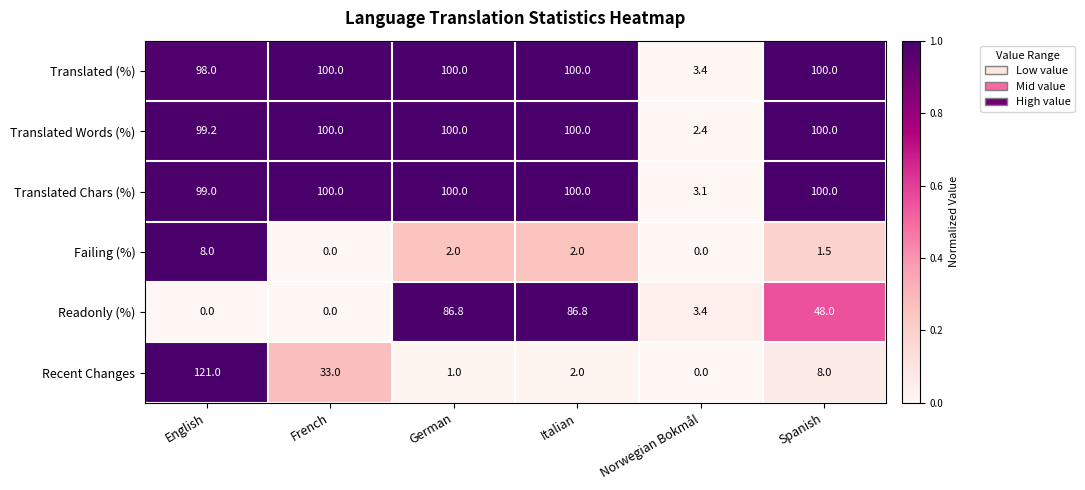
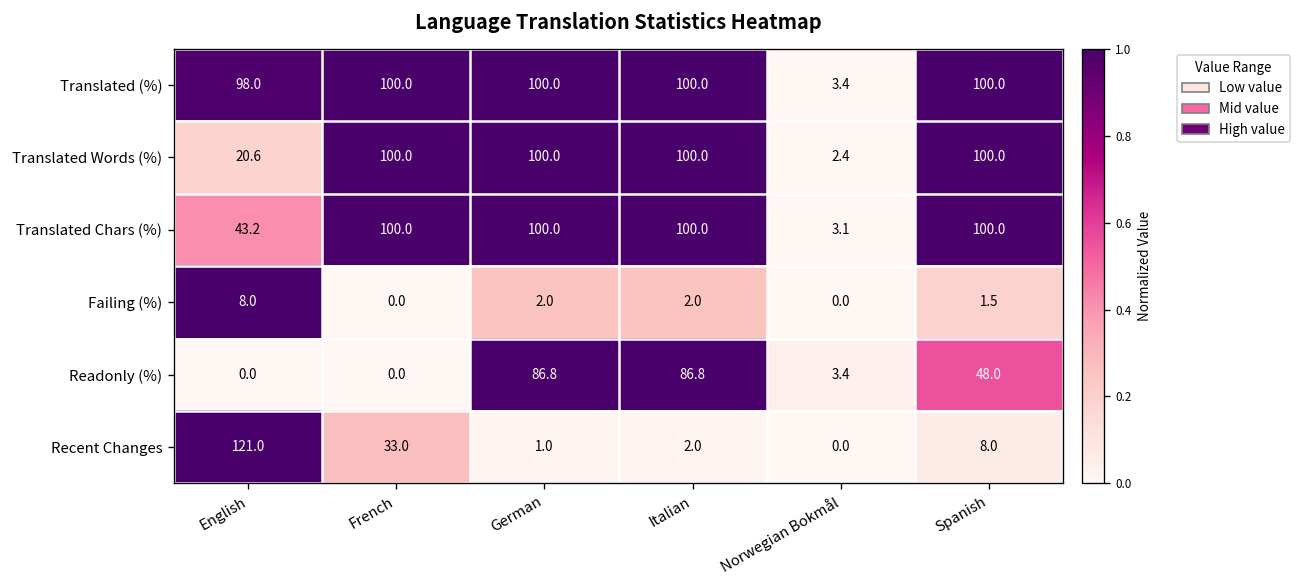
Translated Words (%), English: 99.2 -> 20.6
Translated Chars (%), English: 99.0 -> 43.2
